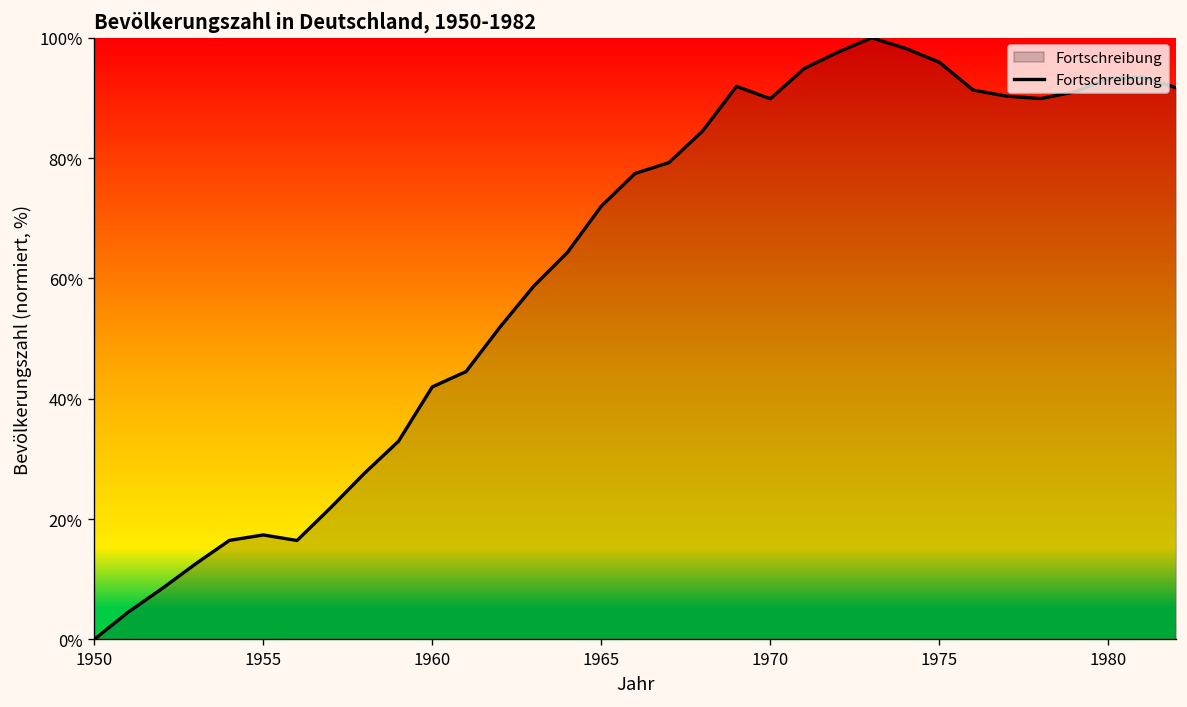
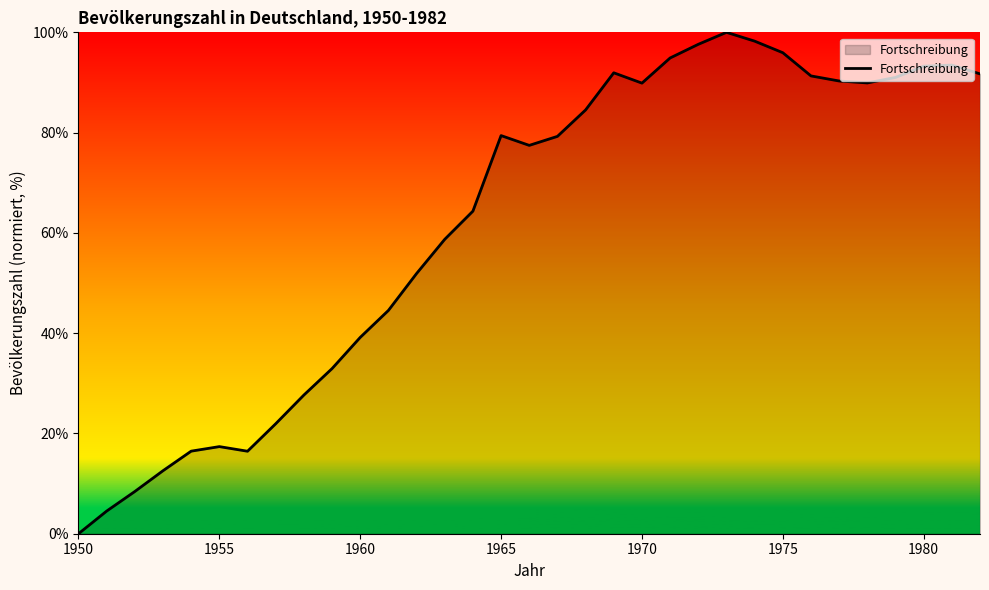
1960: 42% -> 39%
1965: 72% -> 79%
